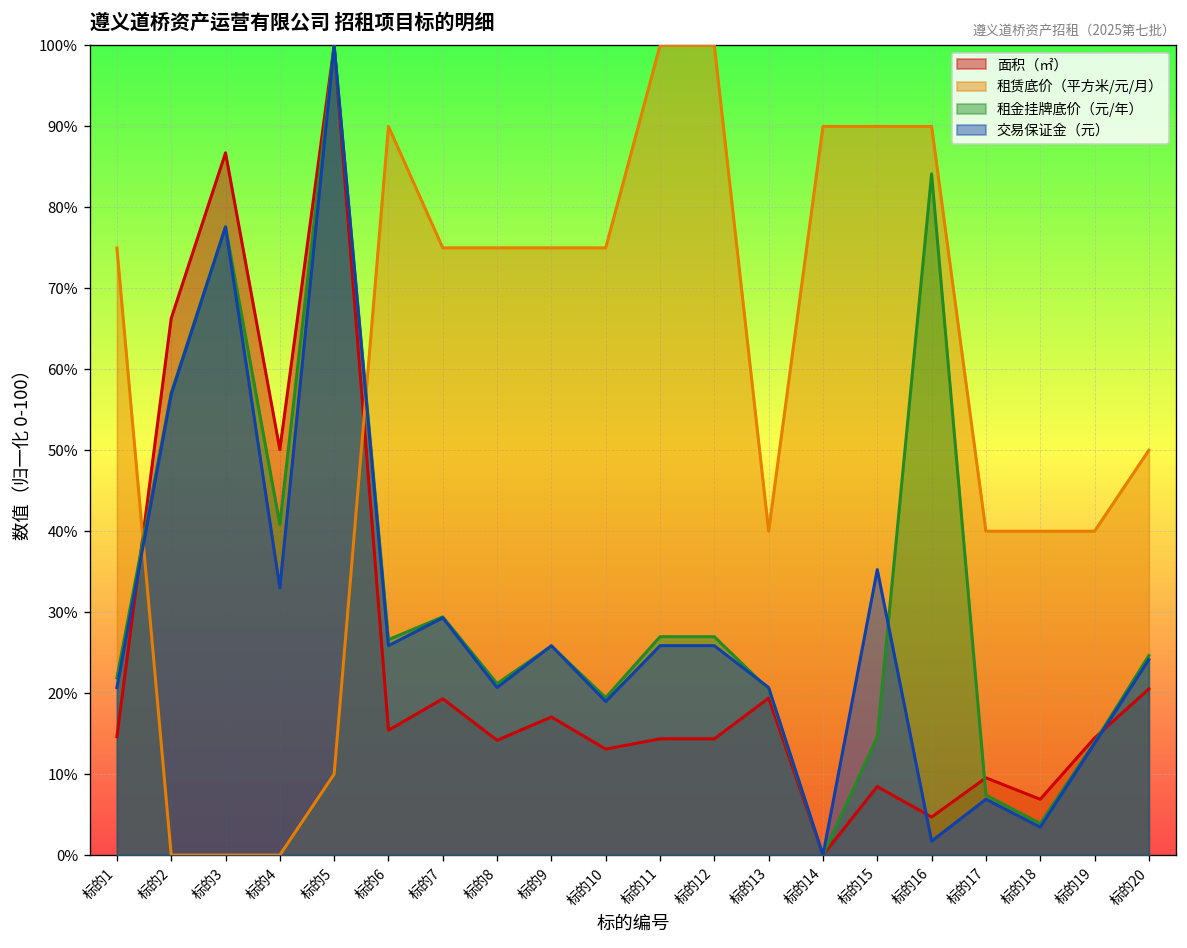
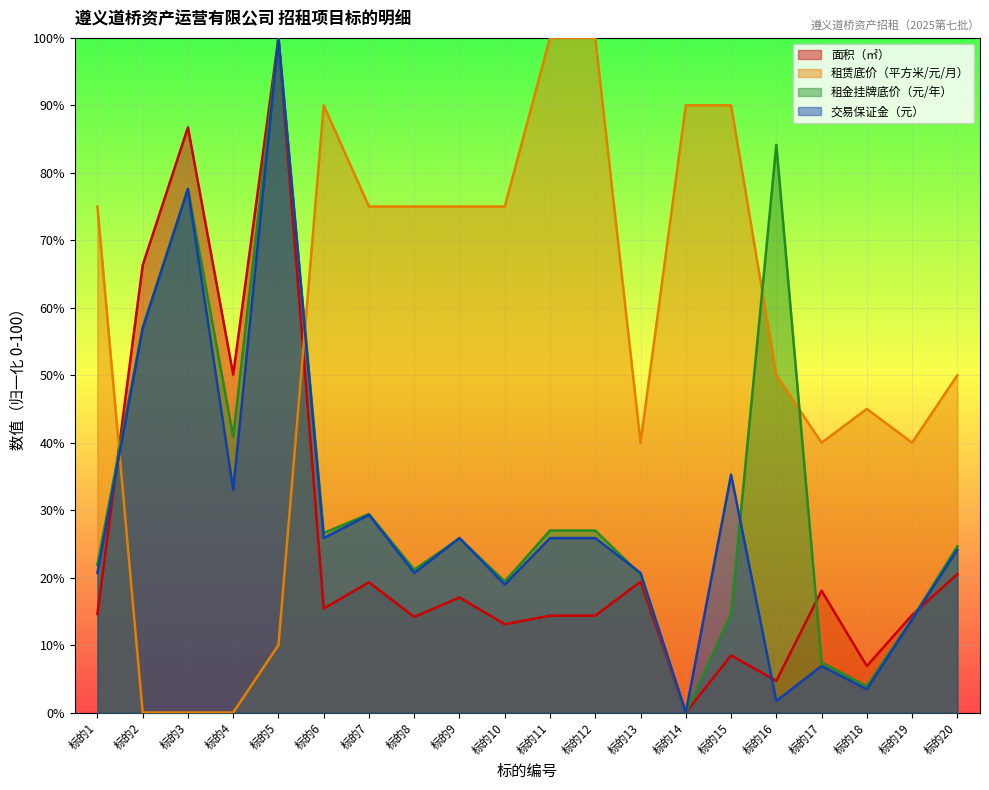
租赁底价（平方米/元/月）, 标的16: 90% -> 50%
面积（㎡）, 标的17: 10% -> 18%
租赁底价（平方米/元/月）, 标的18: 40% -> 45%
